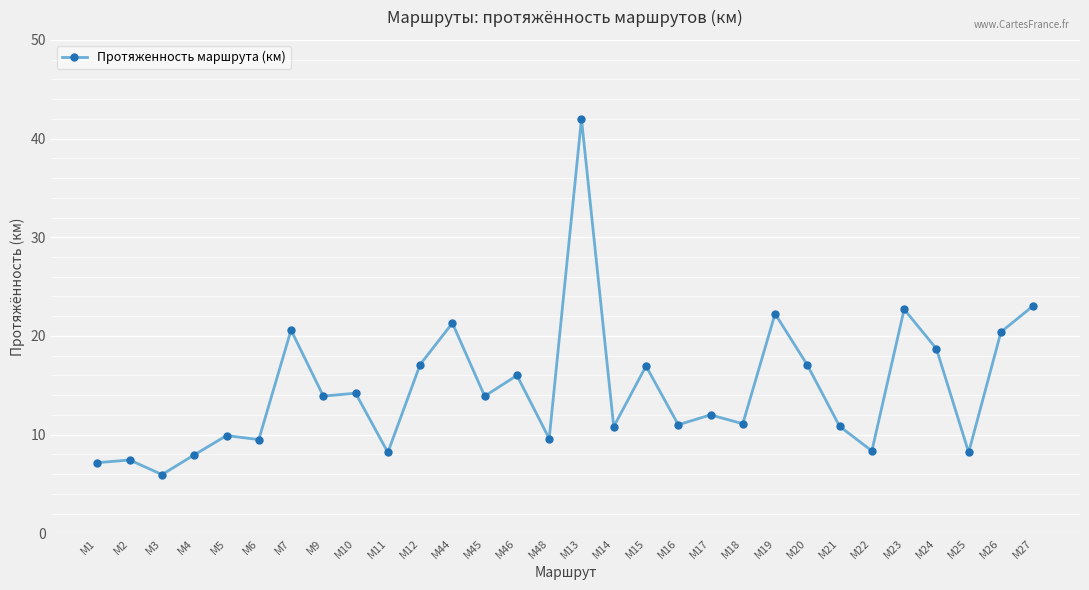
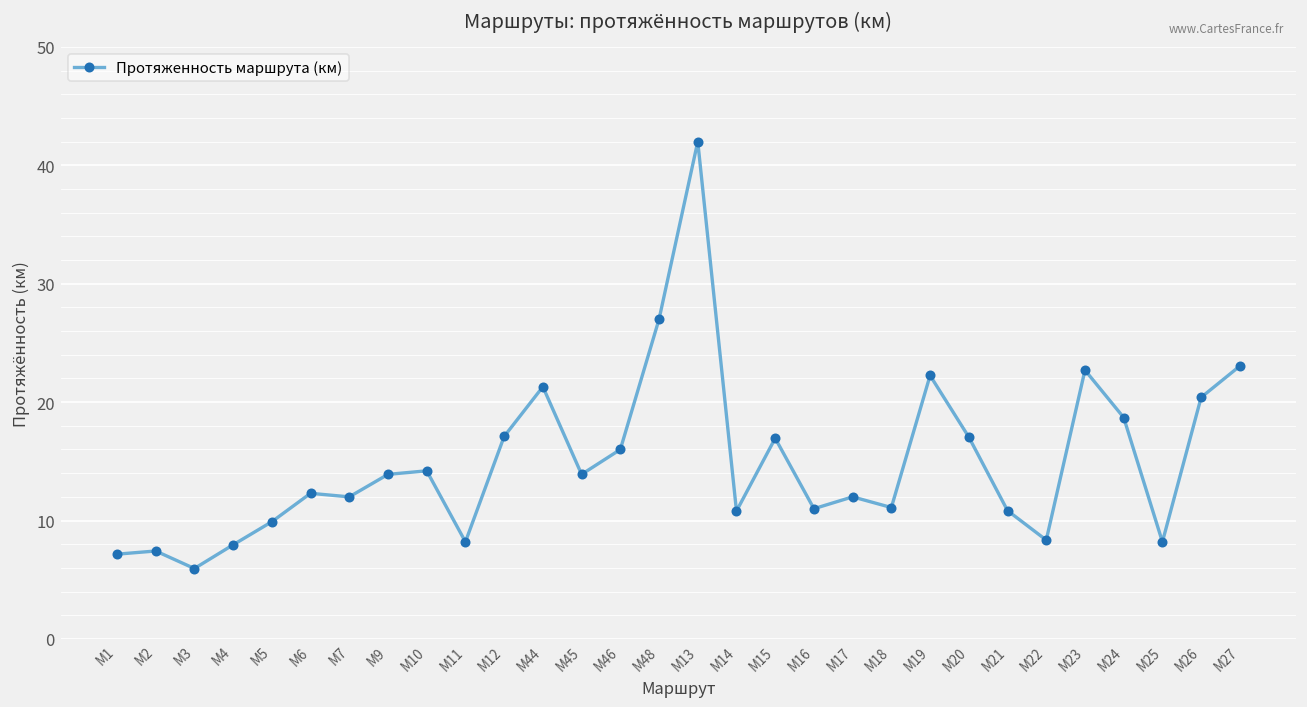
М6: 10 -> 12
М7: 21 -> 12
М48: 10 -> 27
